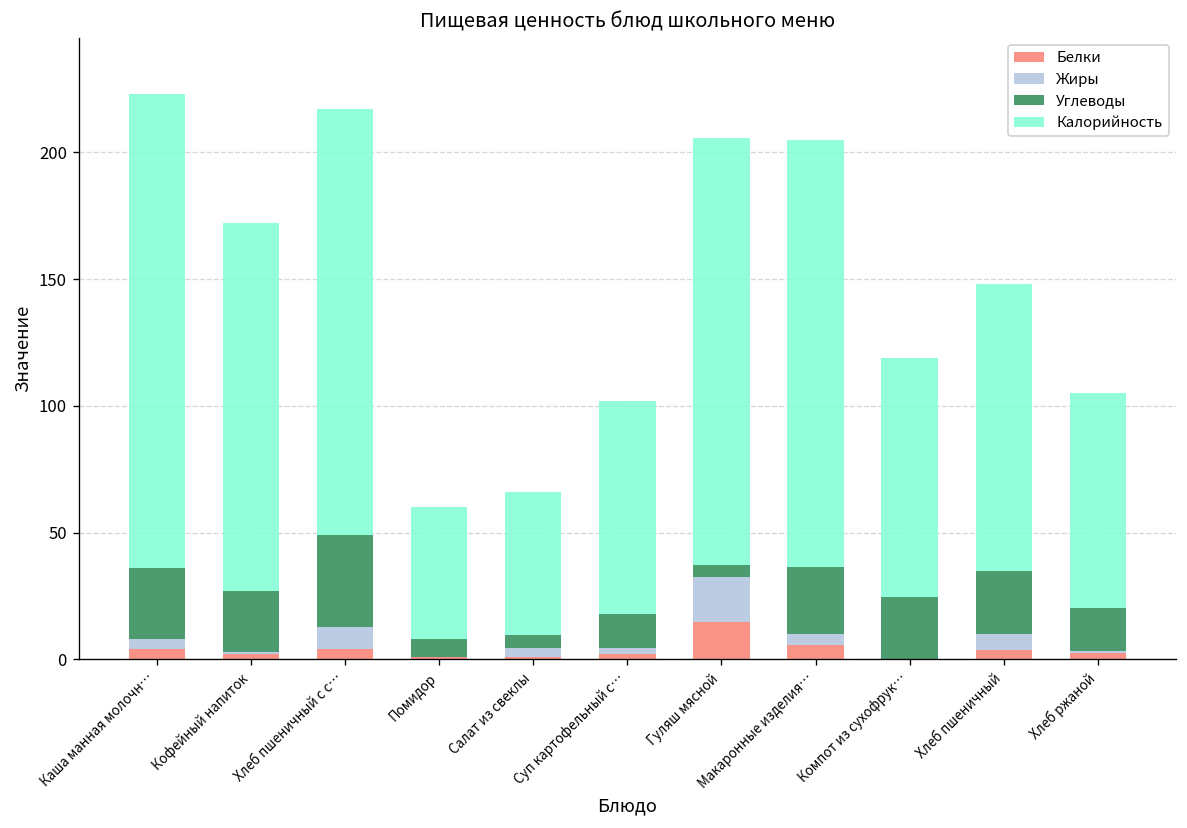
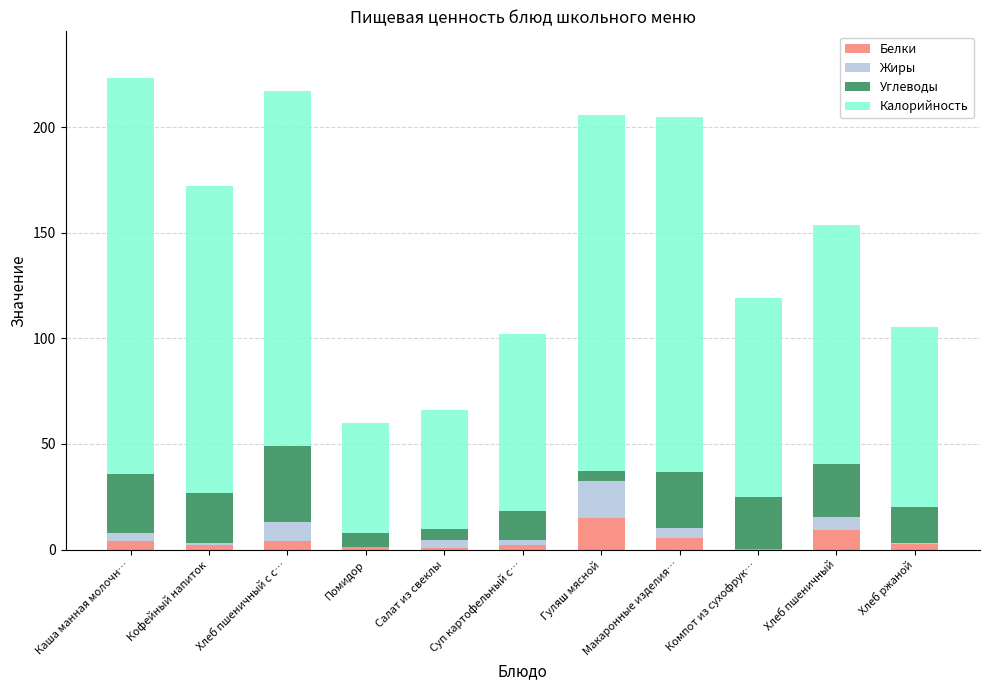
Белки, Хлеб пшеничный: 4 -> 9
